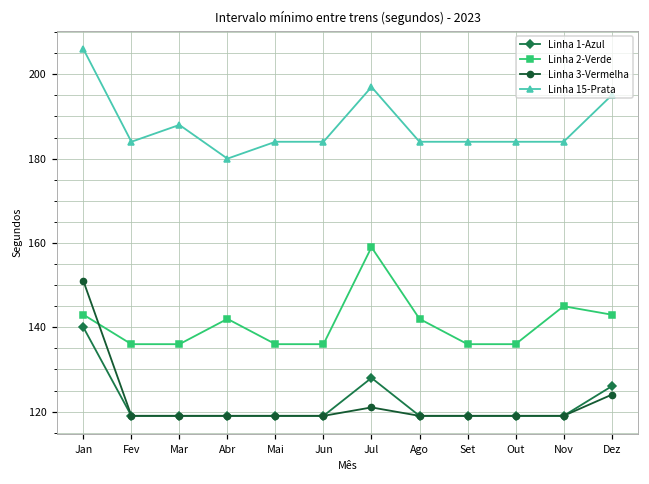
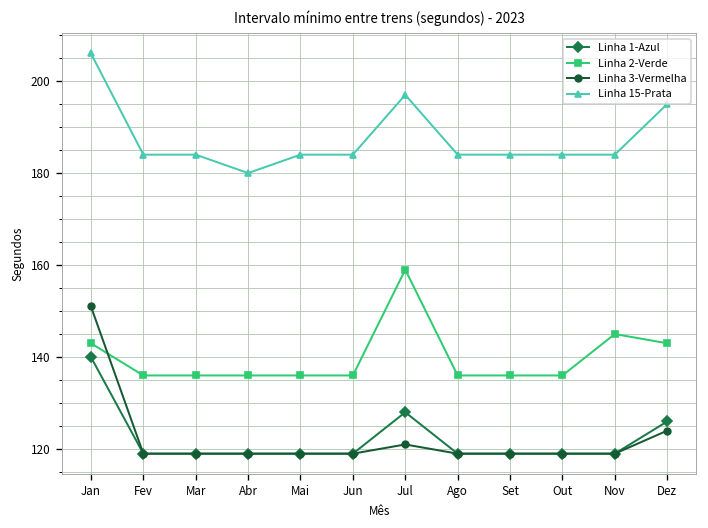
Linha 15-Prata, Mar: 188 -> 184
Linha 2-Verde, Abr: 142 -> 136
Linha 2-Verde, Ago: 142 -> 136
